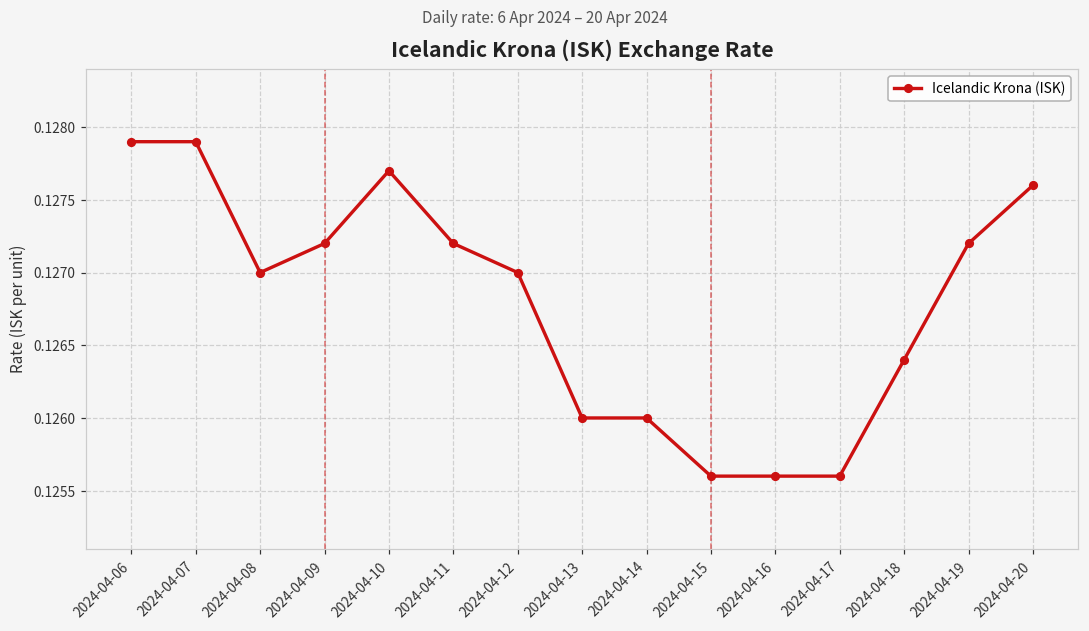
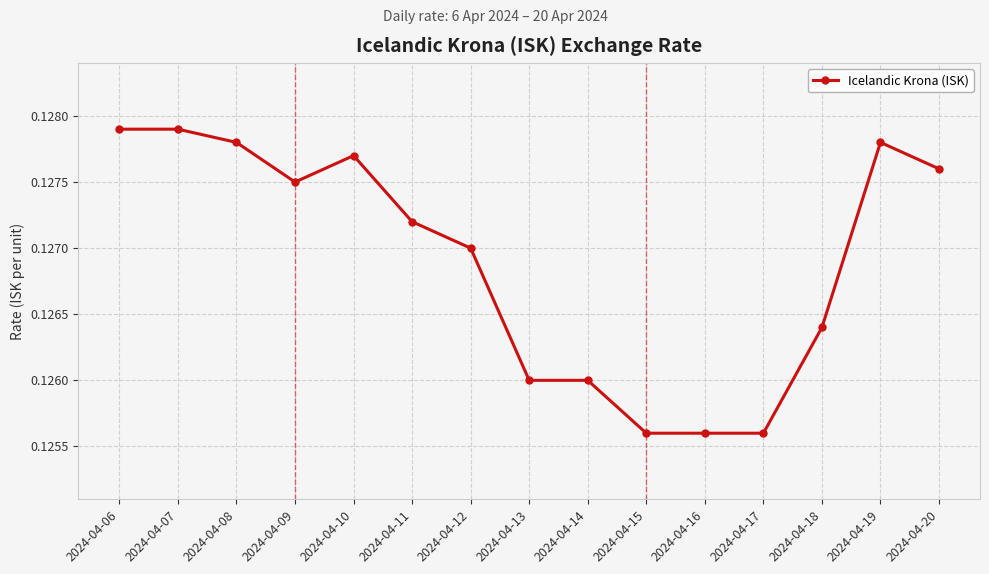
2024-04-08: 0.1270 -> 0.1278
2024-04-09: 0.1272 -> 0.1275
2024-04-19: 0.1272 -> 0.1278
